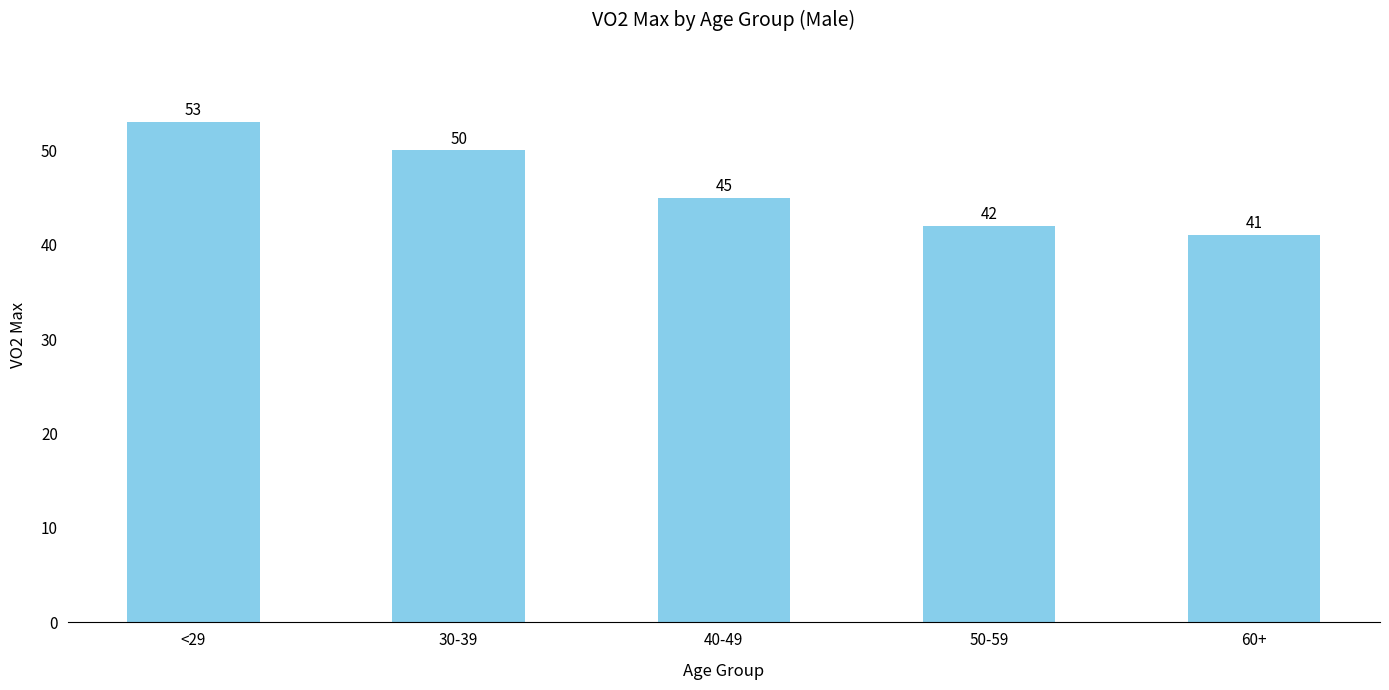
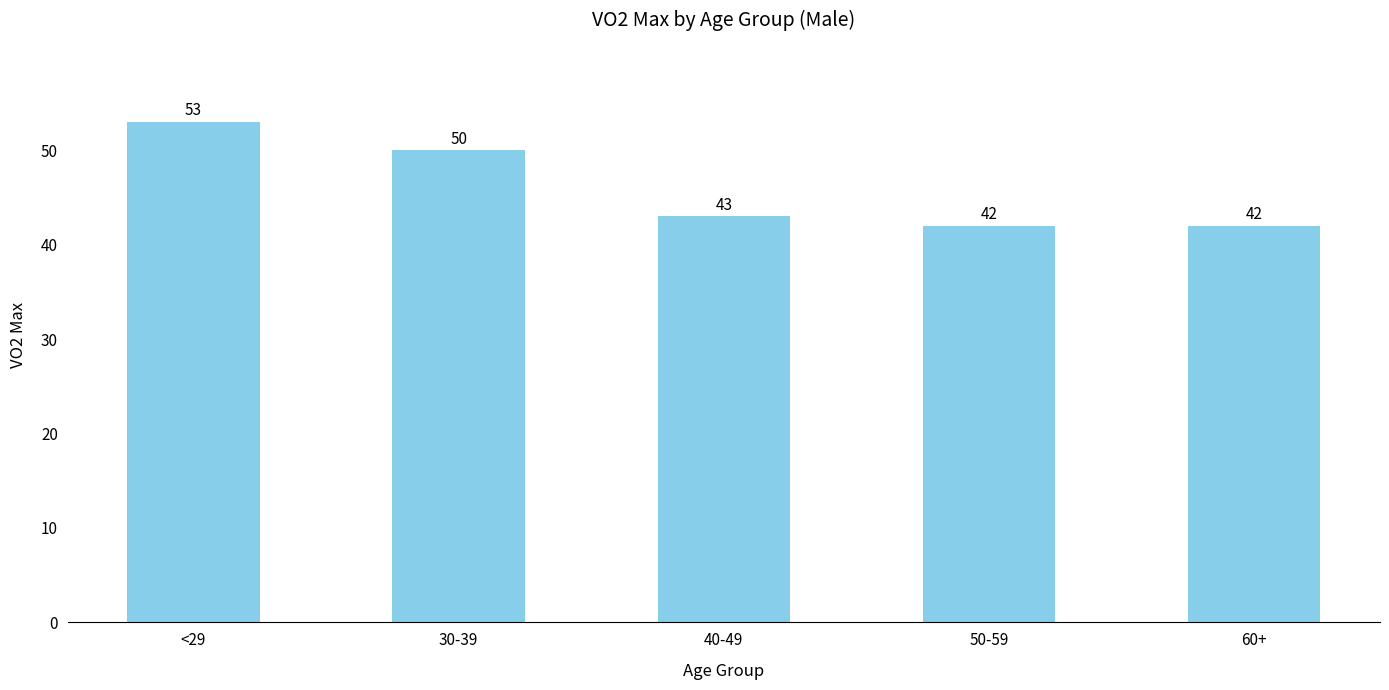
40-49: 45 -> 43
60+: 41 -> 42
